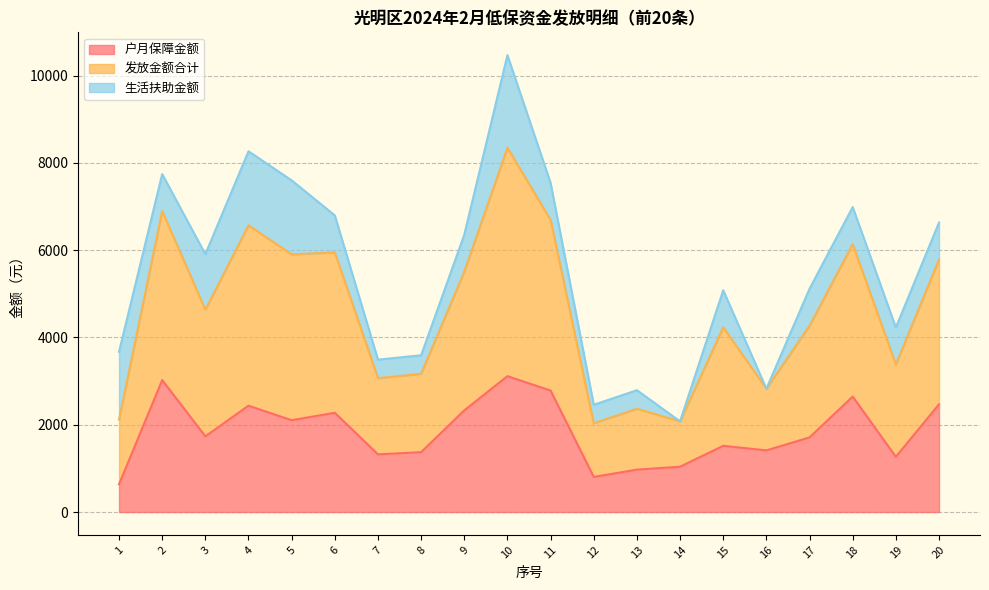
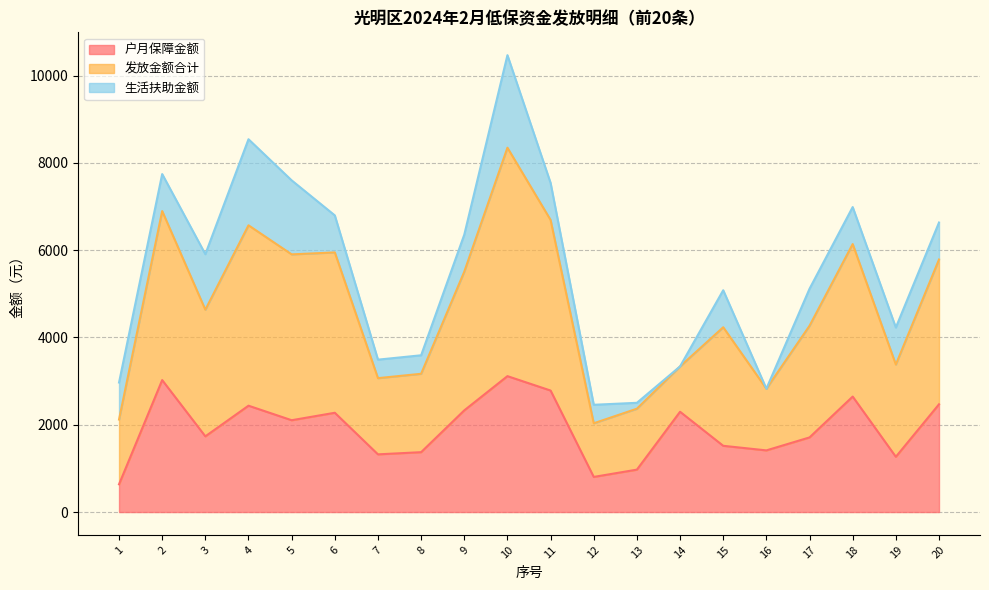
生活扶助金额, 1: 1600 -> 800
生活扶助金额, 4: 1700 -> 2000
生活扶助金额, 13: 400 -> 100
户月保障金额, 14: 1000 -> 2300
